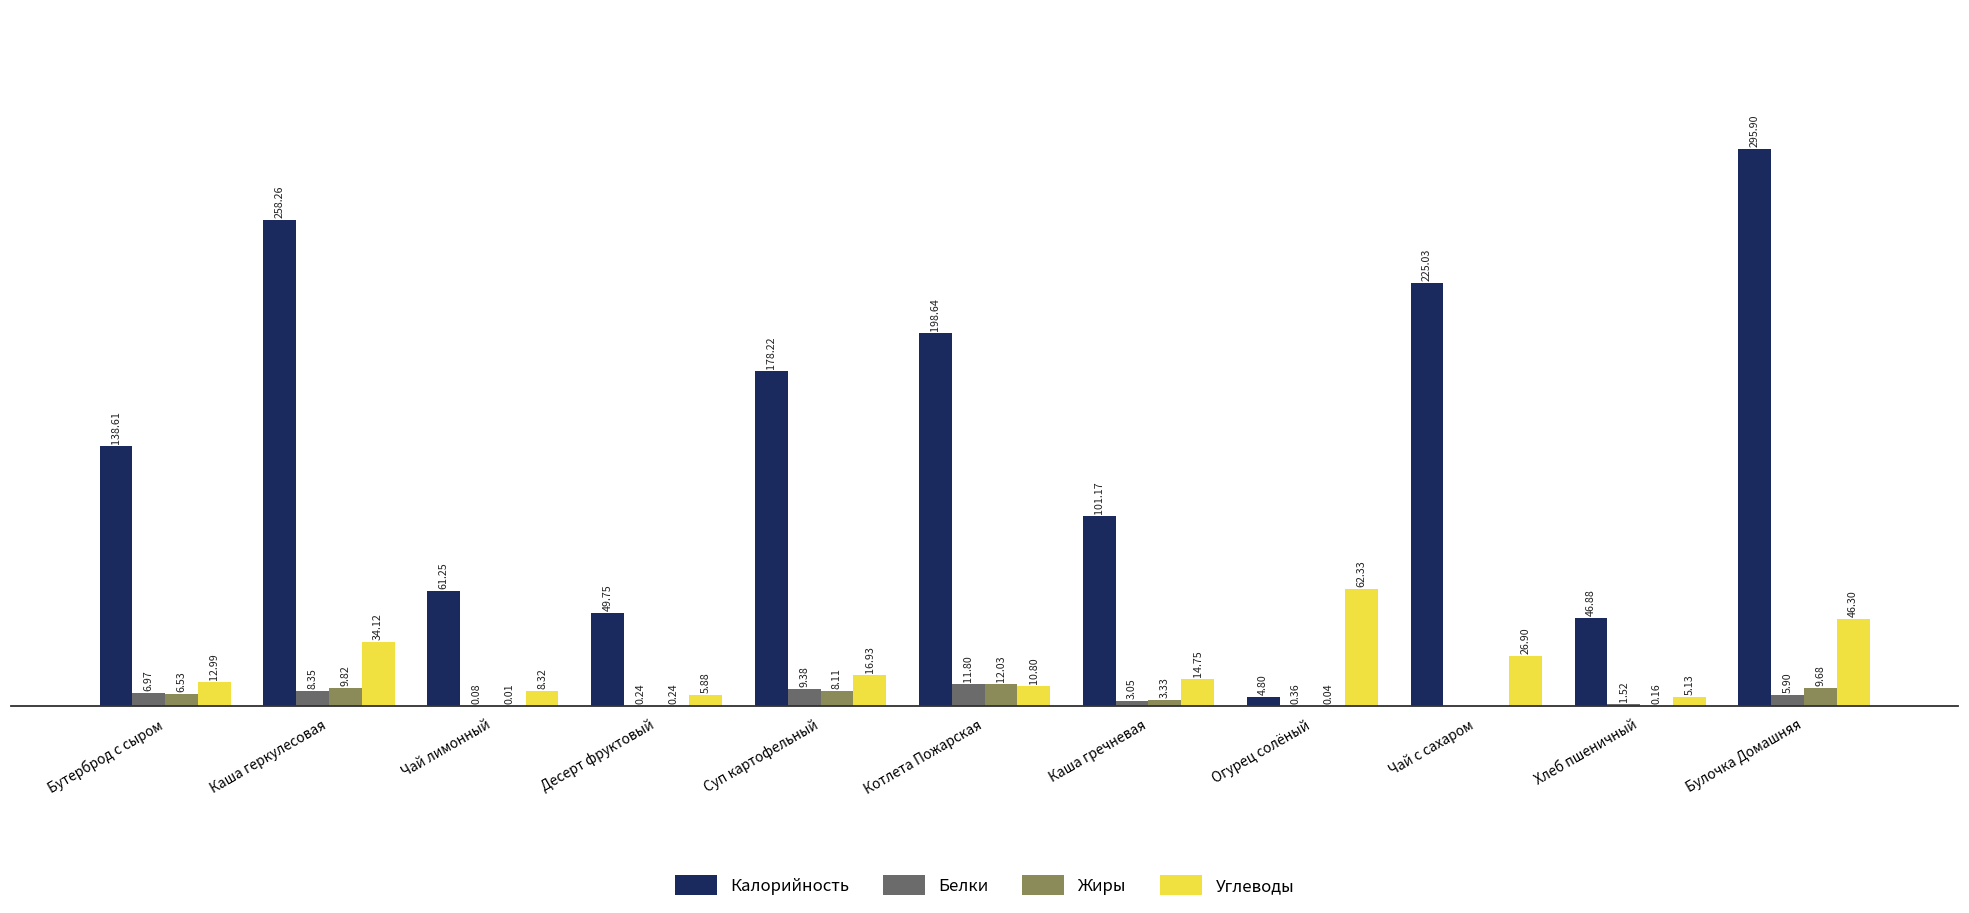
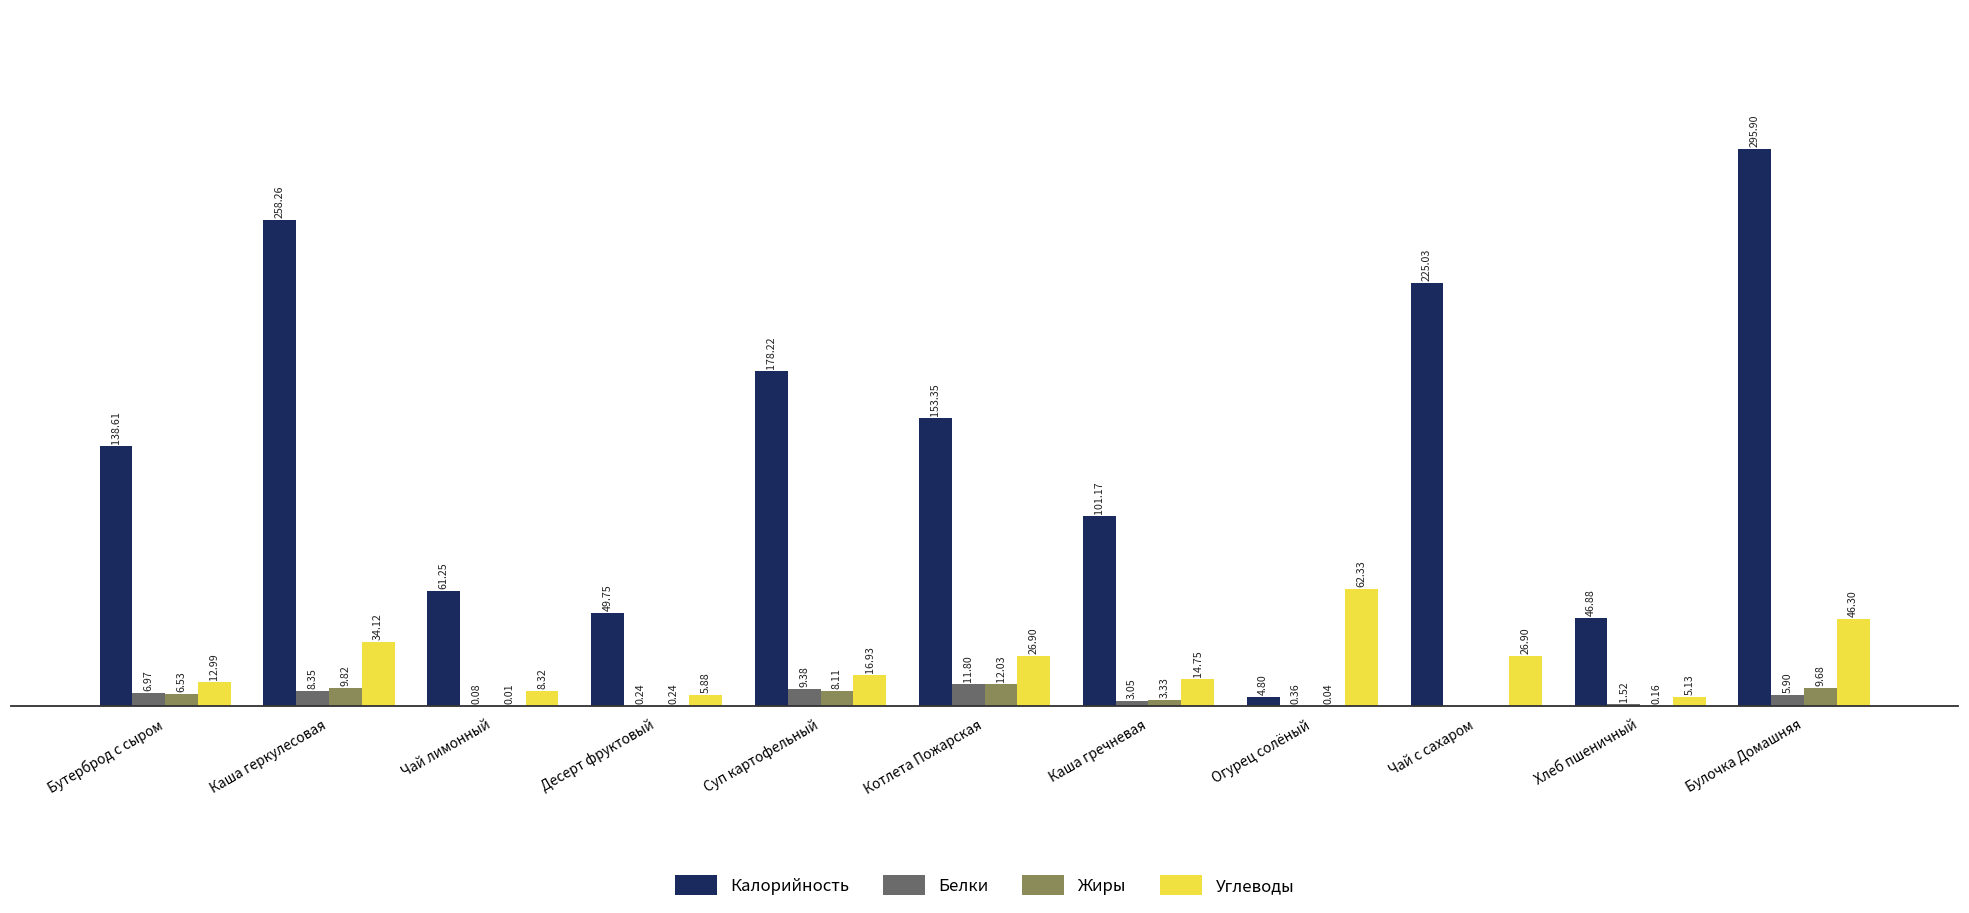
Калорийность, Котлета Пожарская: 198.64 -> 153.35
Углеводы, Котлета Пожарская: 10.80 -> 26.90
